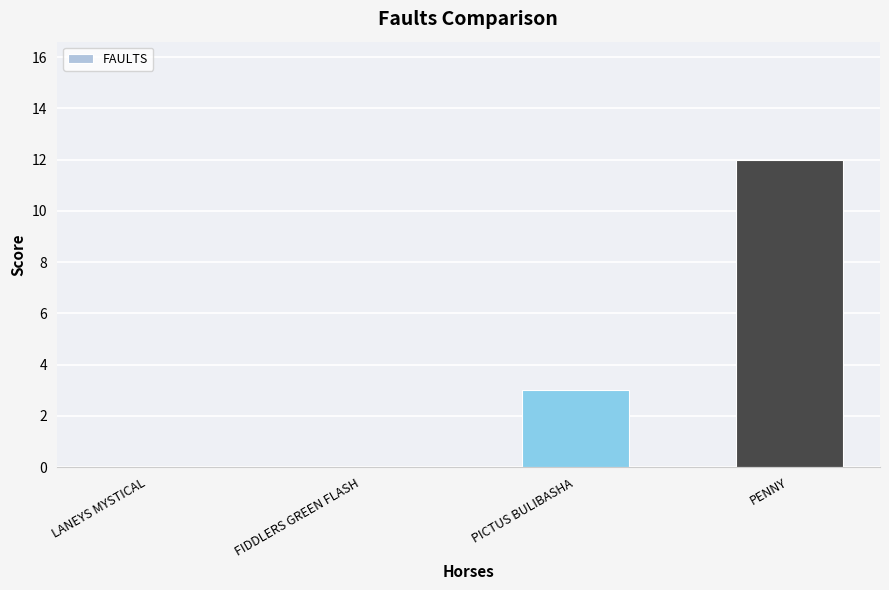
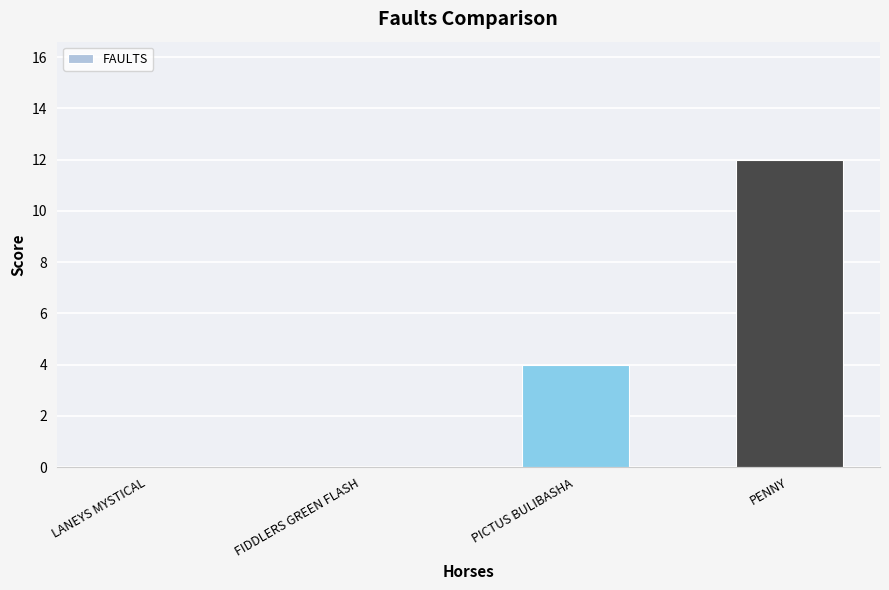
PICTUS BULIBASHA: 3 -> 4
